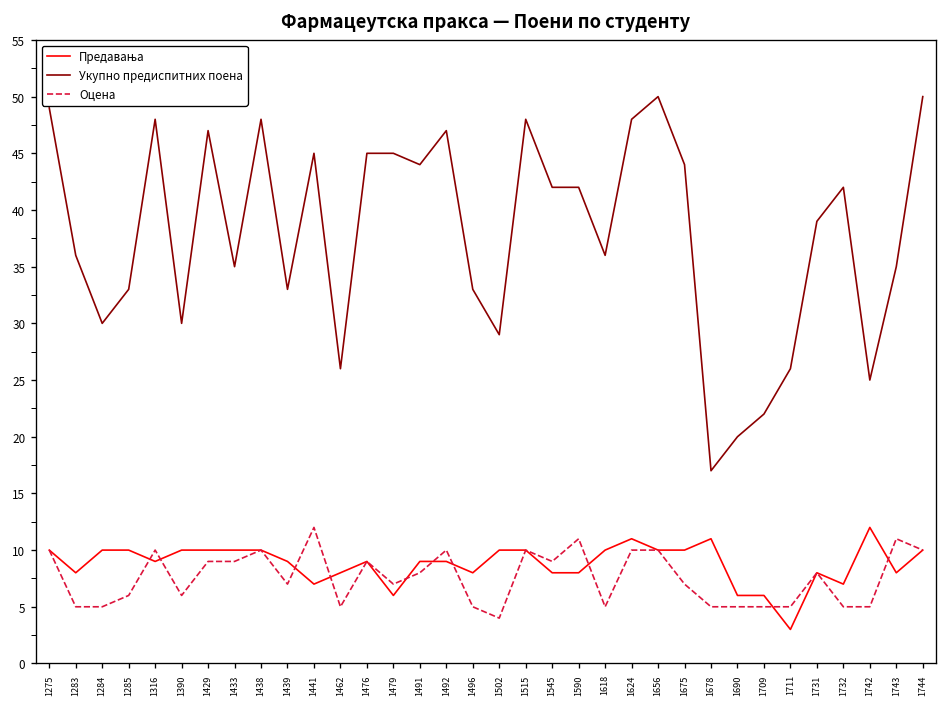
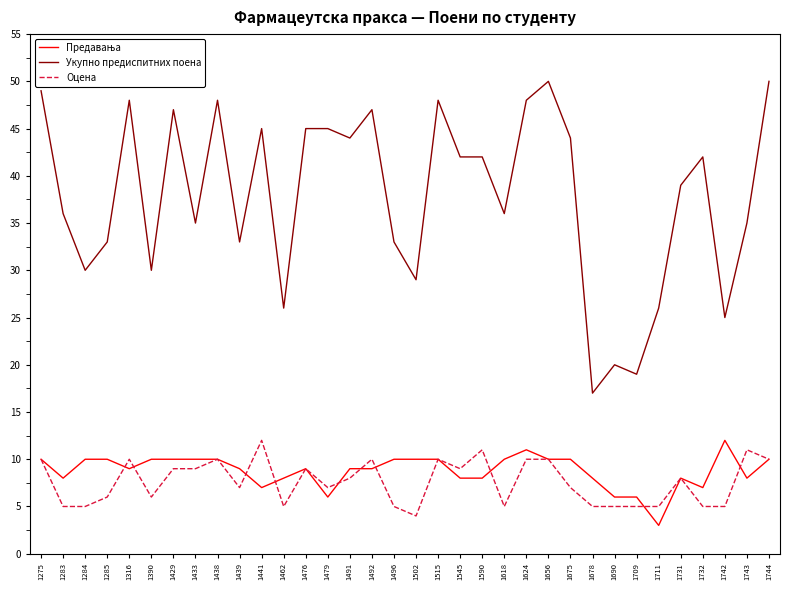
Предавања, 1496: 8 -> 10
Предавања, 1678: 11 -> 8
Укупно предиспитних поена, 1709: 22 -> 19
